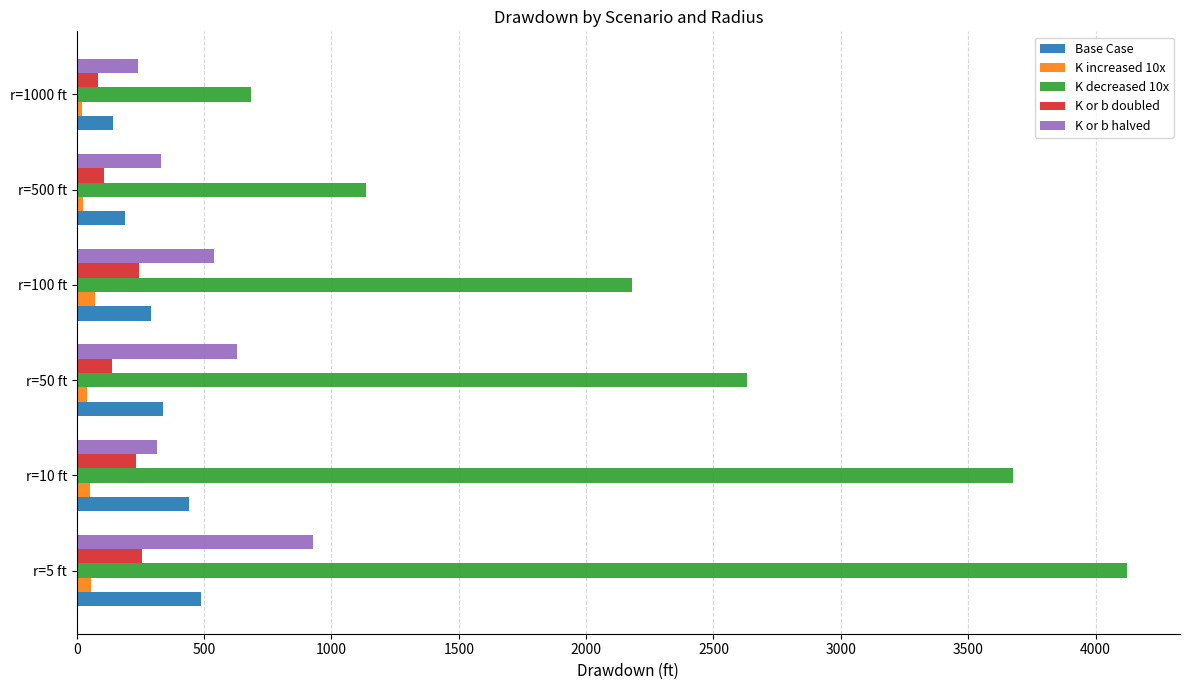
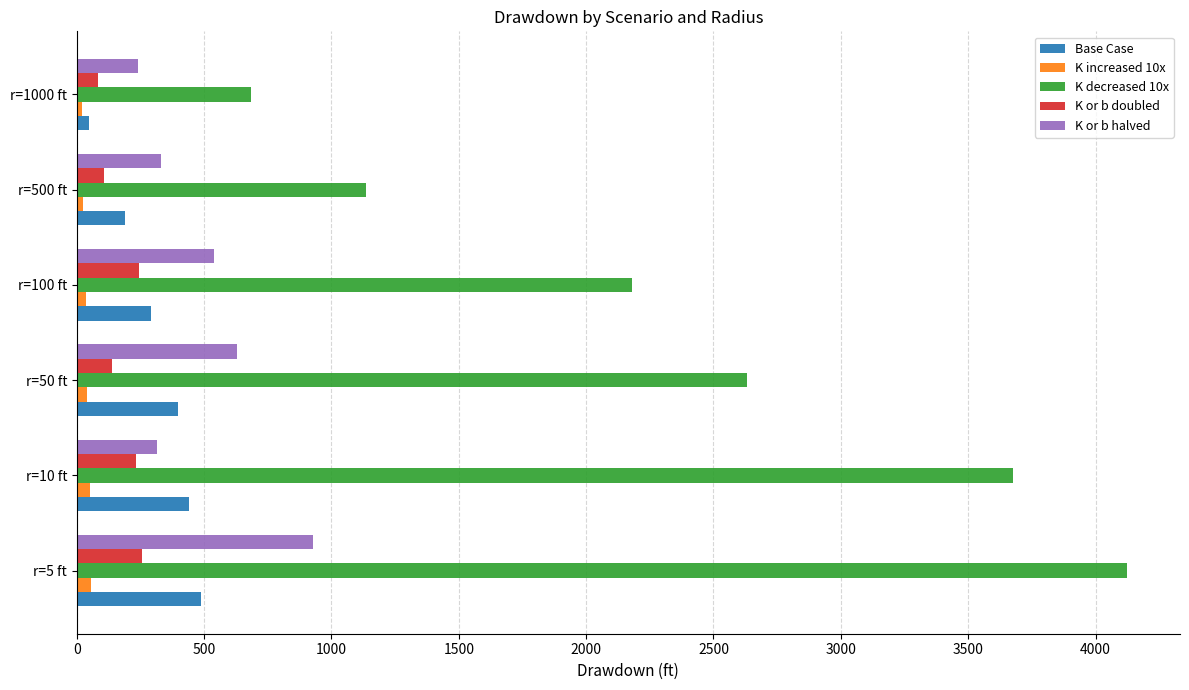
Base Case, r=1000 ft: 140 -> 50
K increased 10x, r=100 ft: 70 -> 40
Base Case, r=50 ft: 340 -> 400
